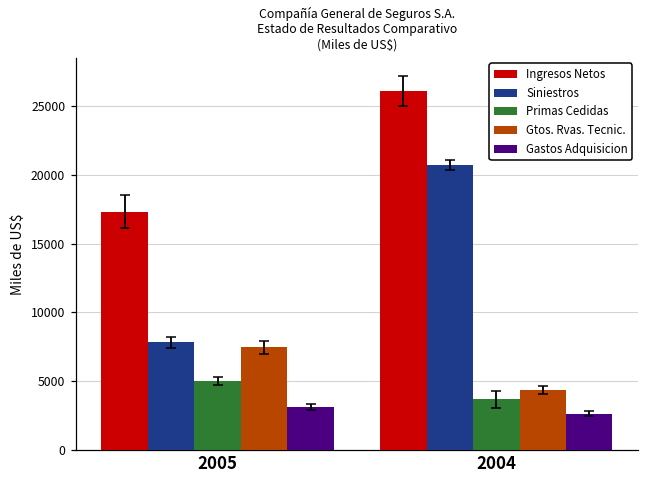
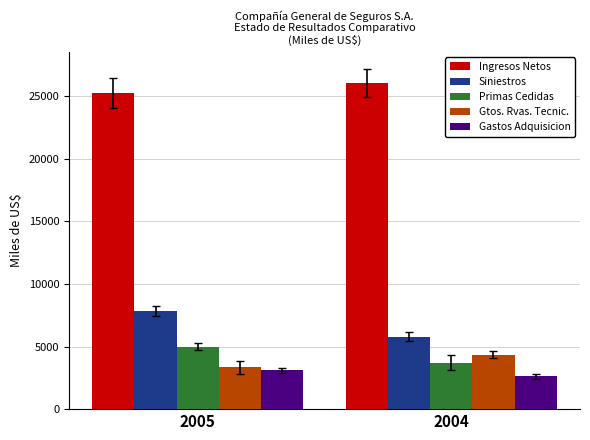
Ingresos Netos, 2005: 17300 -> 25300
Gtos. Rvas. Tecnic., 2005: 7500 -> 3300
Siniestros, 2004: 20700 -> 5800
